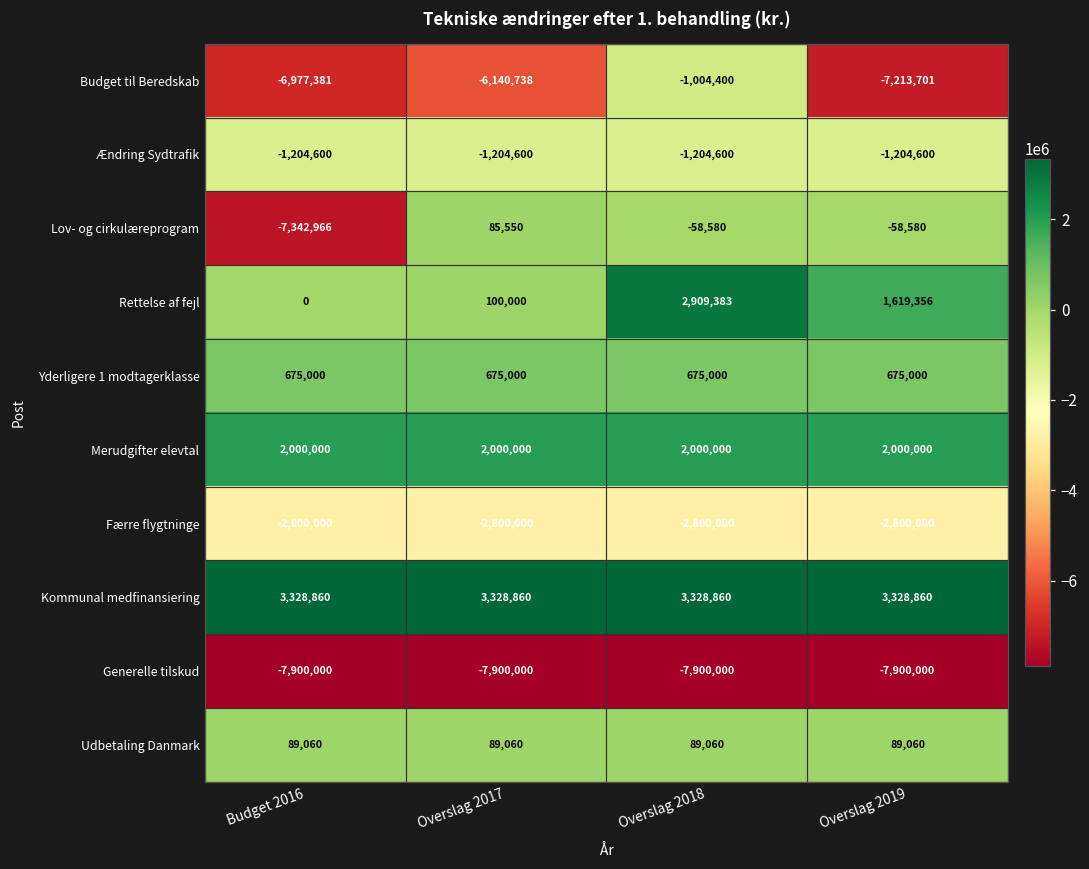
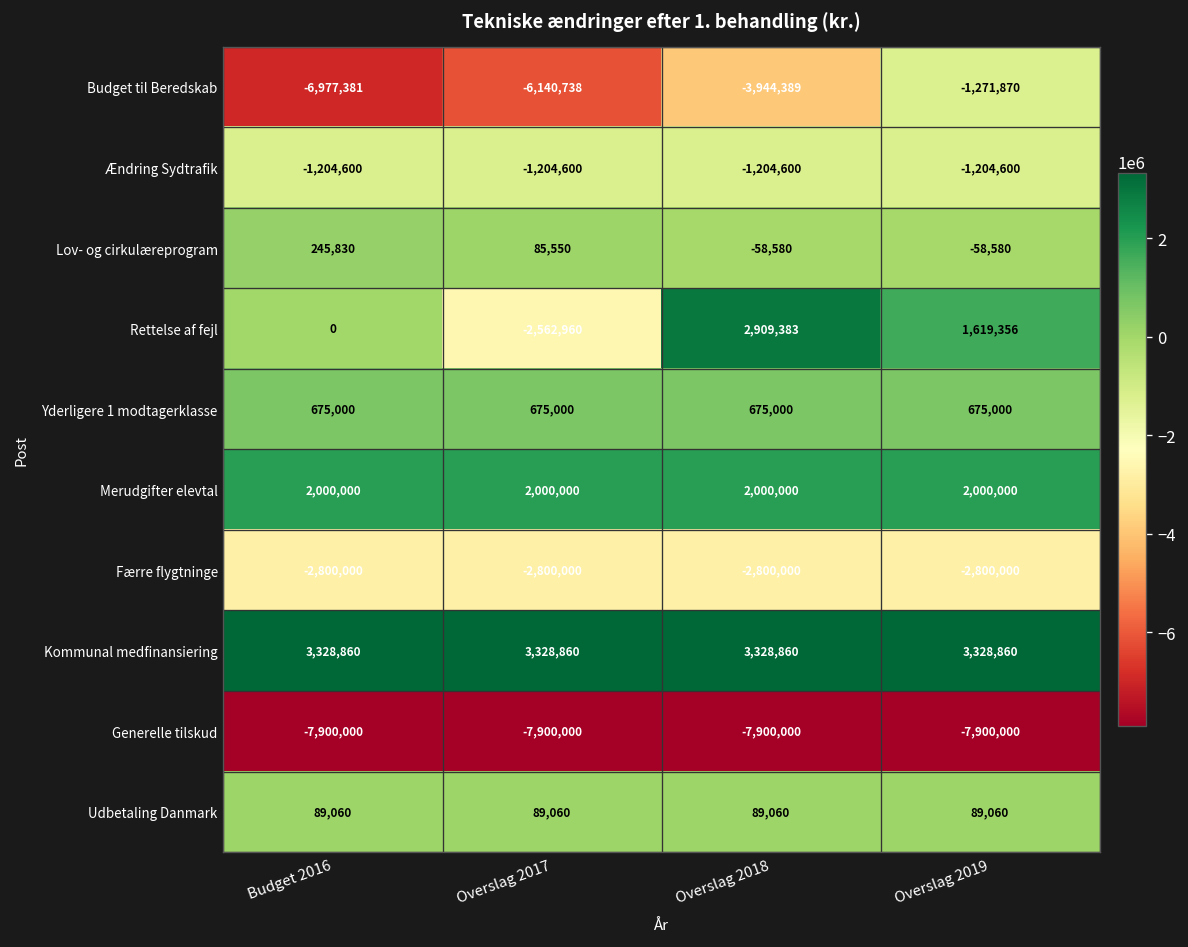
Budget til Beredskab, Overslag 2018: -1,004,400 -> -3,944,389
Budget til Beredskab, Overslag 2019: -7,213,701 -> -1,271,870
Lov- og cirkulæreprogram, Budget 2016: -7,342,966 -> 245,830
Rettelse af fejl, Overslag 2017: 100,000 -> -2,562,960
